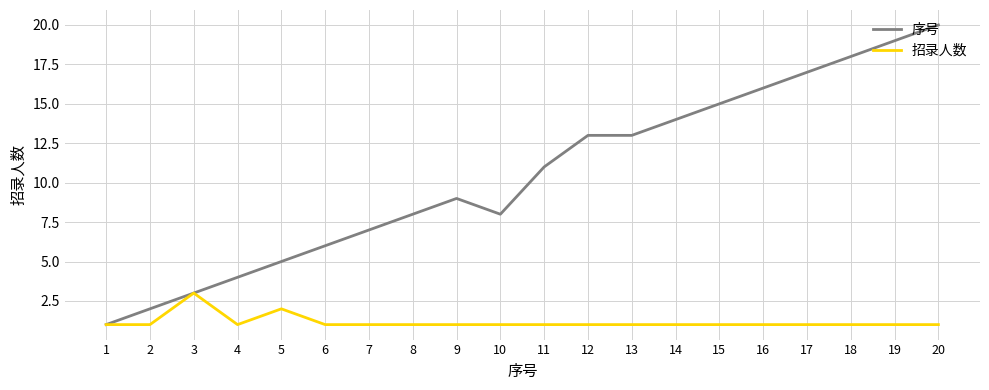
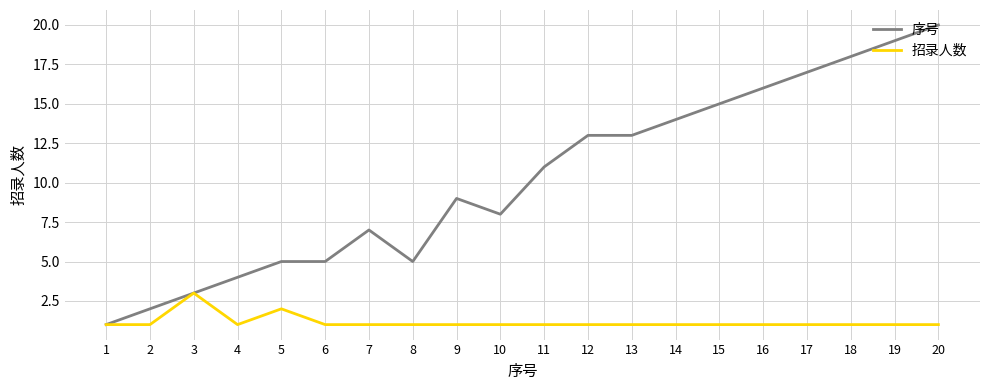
序号, 6: 6 -> 5
序号, 8: 8 -> 5
